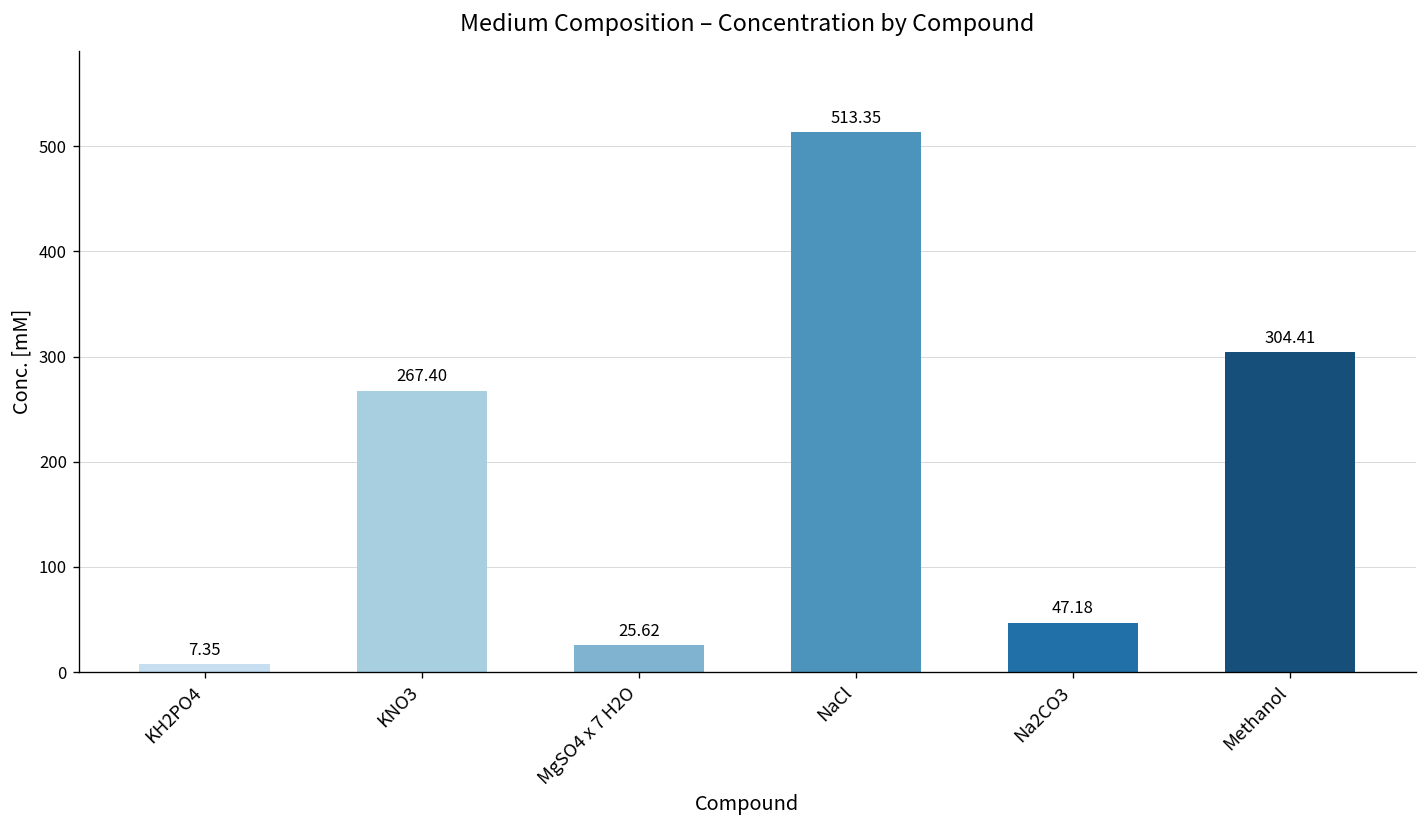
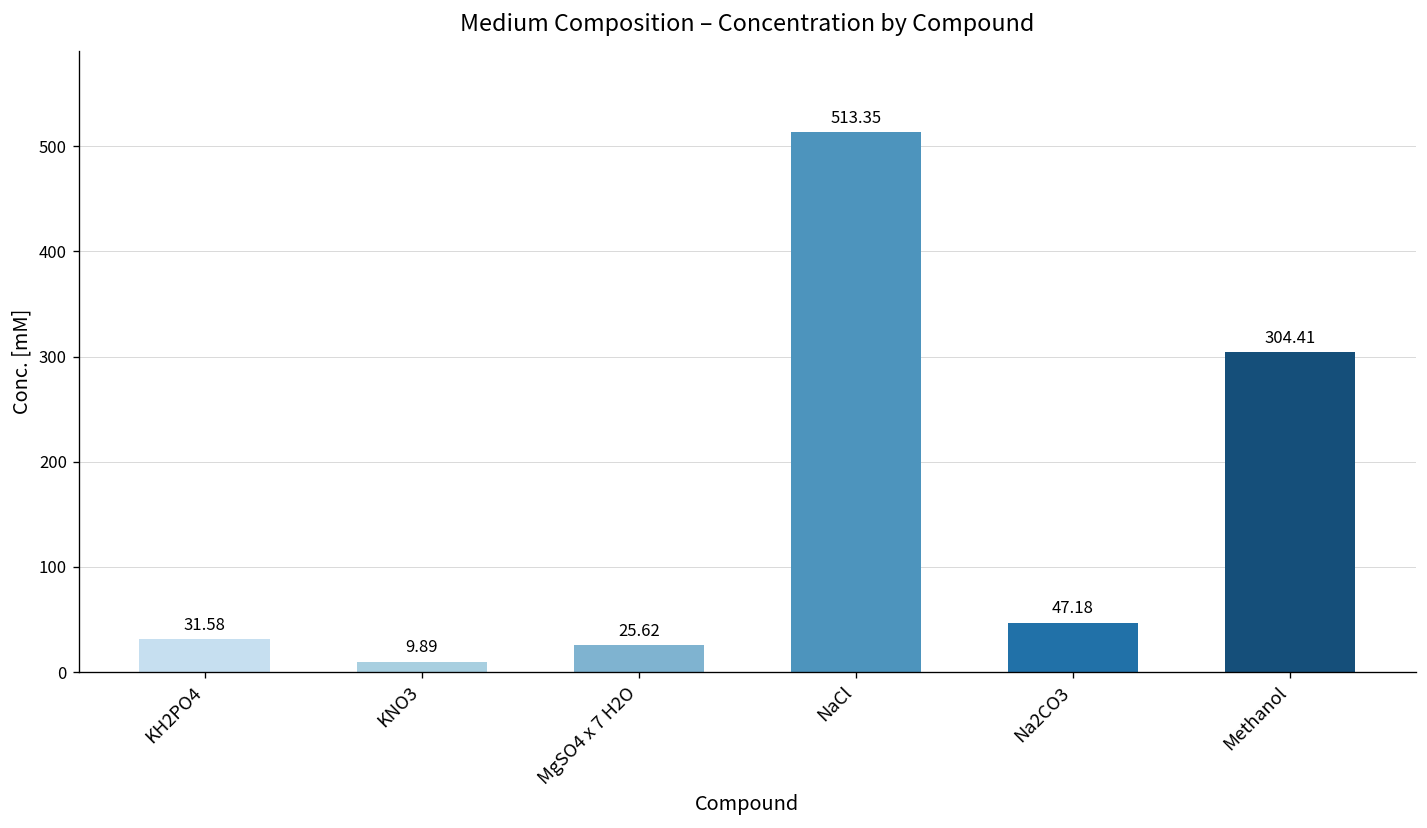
KH2PO4: 7.35 -> 31.58
KNO3: 267.40 -> 9.89
